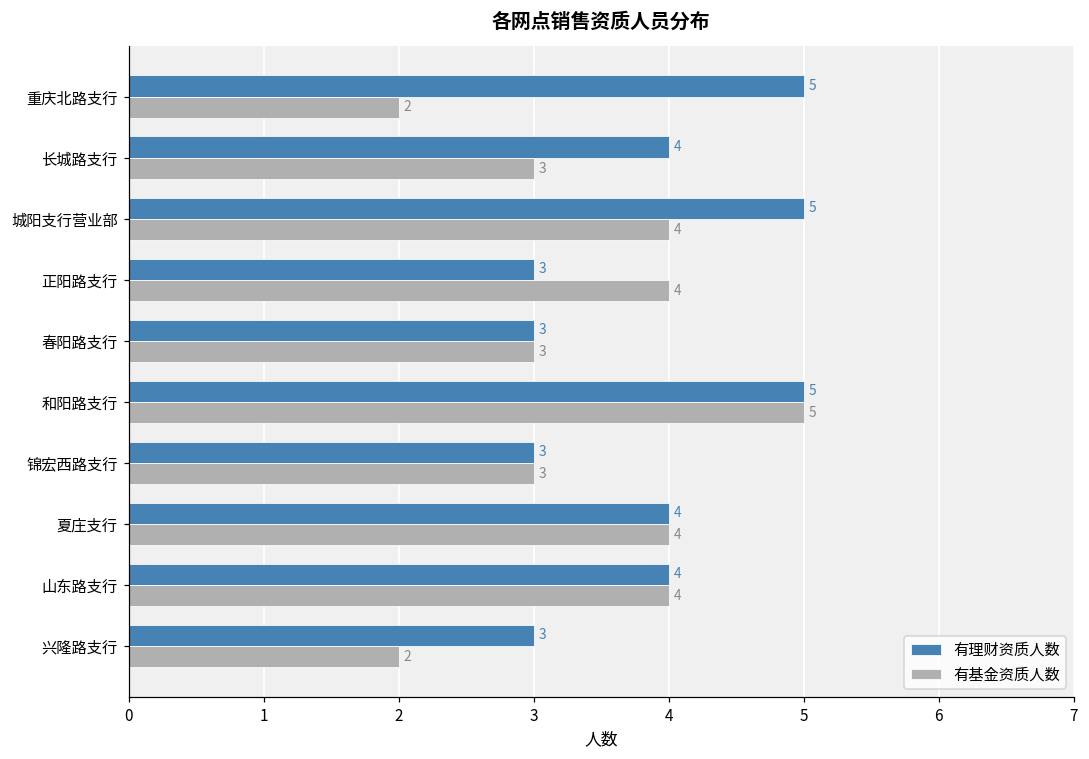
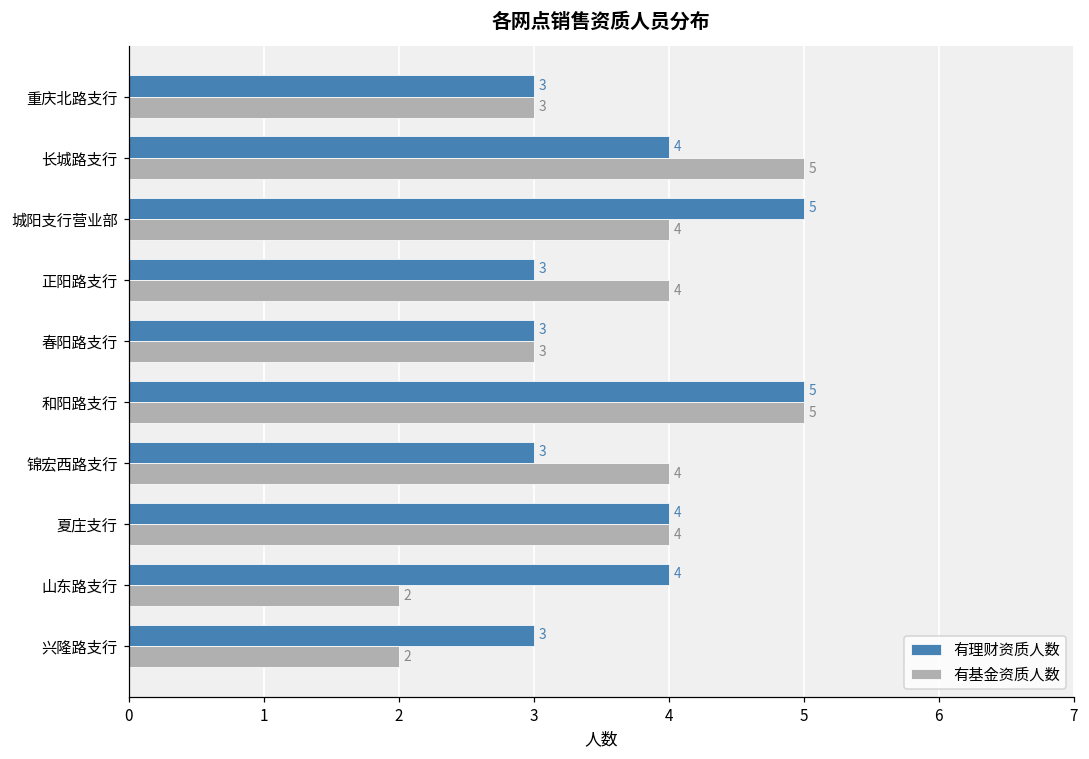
有理财资质人数, 重庆北路支行: 5 -> 3
有基金资质人数, 重庆北路支行: 2 -> 3
有基金资质人数, 长城路支行: 3 -> 5
有基金资质人数, 锦宏西路支行: 3 -> 4
有基金资质人数, 山东路支行: 4 -> 2
